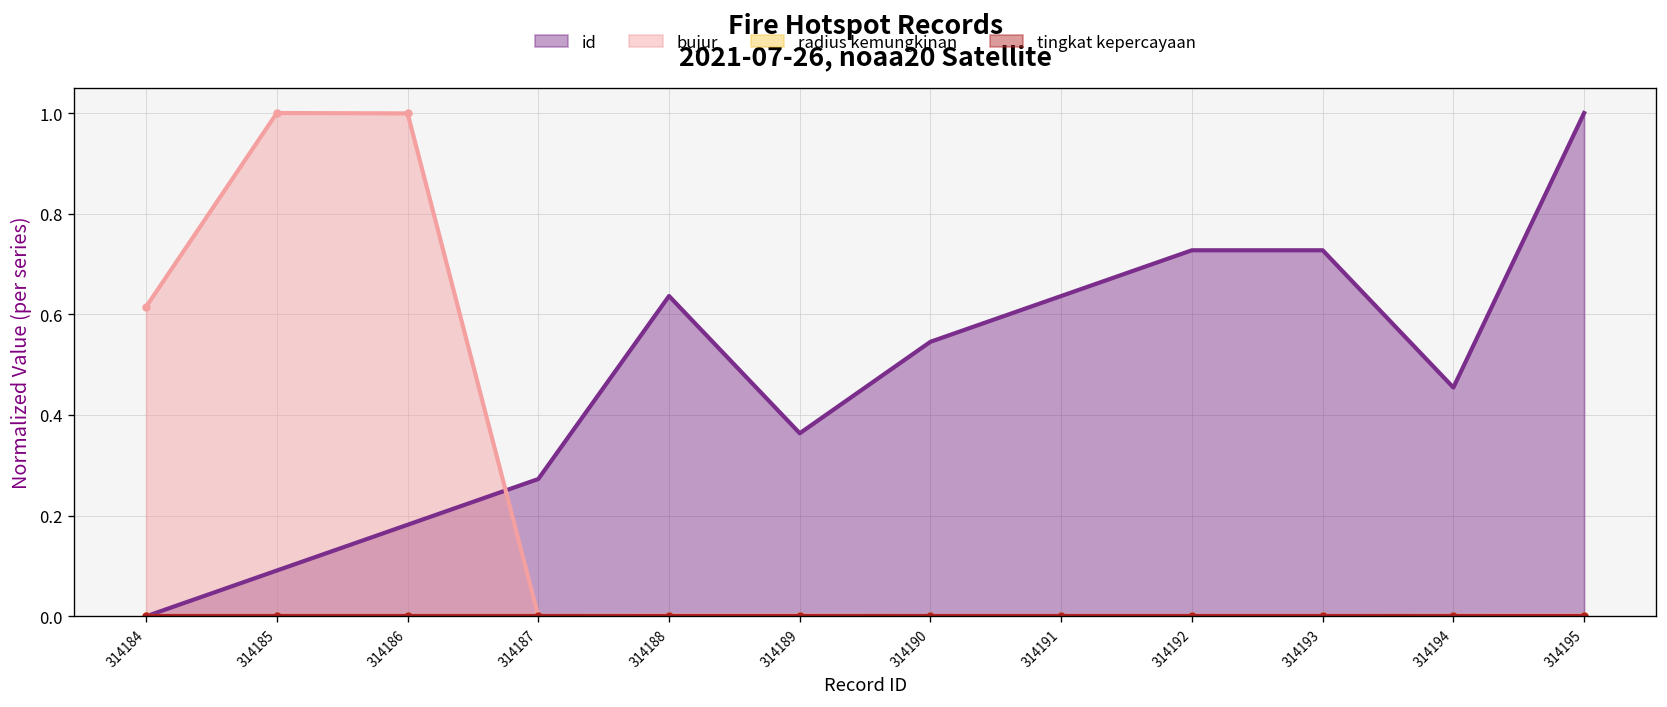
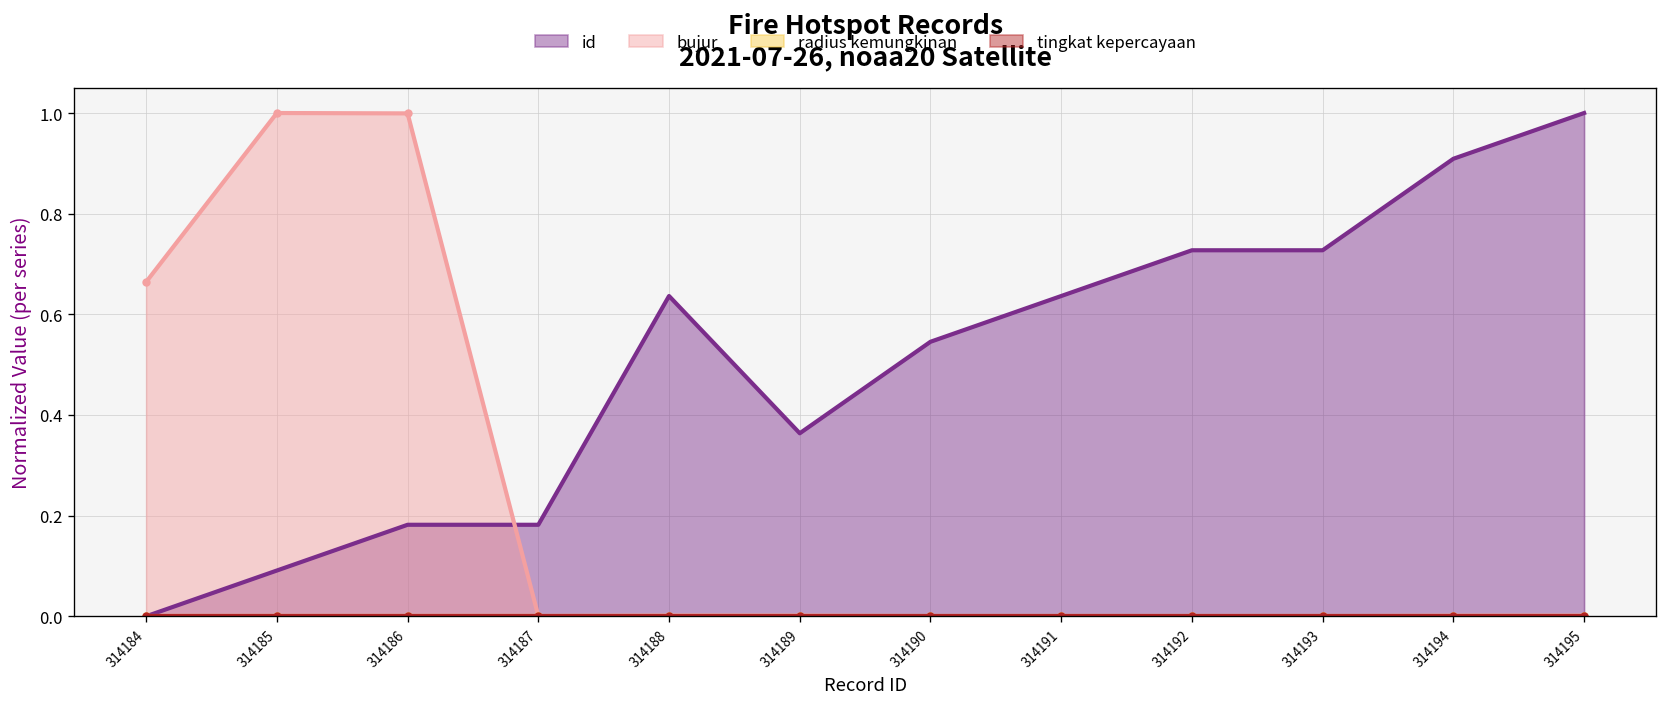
bujur, 314184: 0.62 -> 0.66
id, 314187: 0.27 -> 0.18
id, 314194: 0.45 -> 0.91
